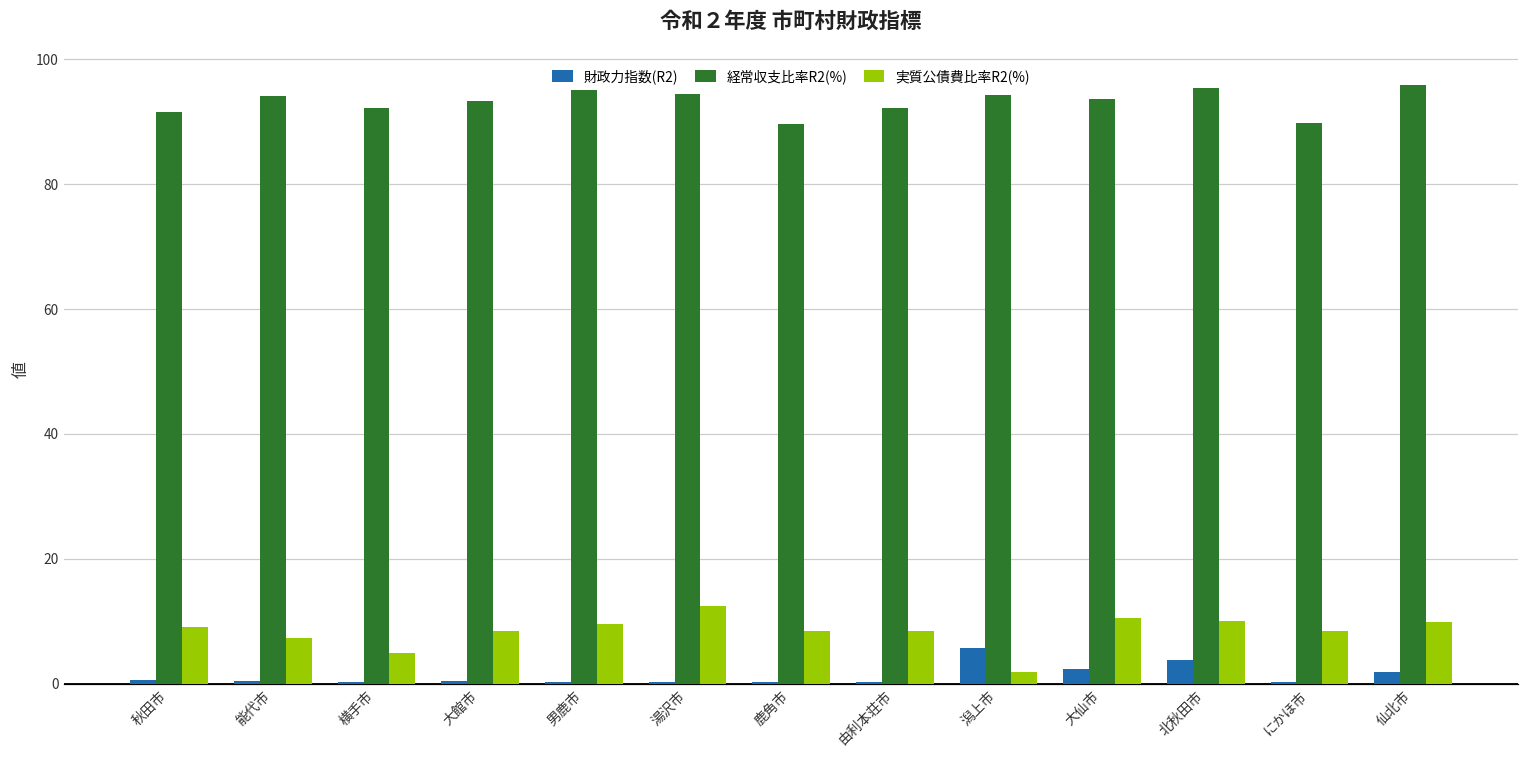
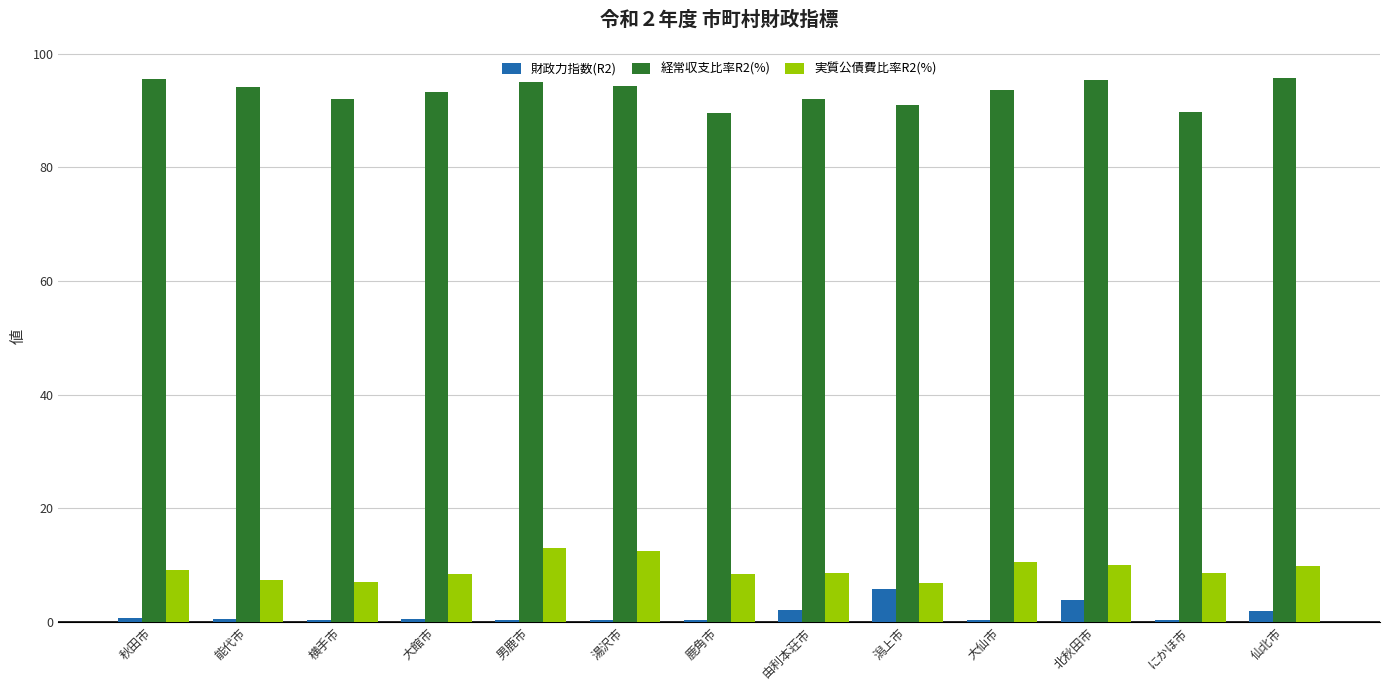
経常収支比率R2(%), 秋田市: 92 -> 96
実質公債費比率R2(%), 横手市: 5 -> 7
実質公債費比率R2(%), 男鹿市: 10 -> 13
財政力指数(R2), 由利本荘市: 0 -> 2
経常収支比率R2(%), 潟上市: 94 -> 91
実質公債費比率R2(%), 潟上市: 2 -> 7
財政力指数(R2), 大仙市: 2 -> 0
